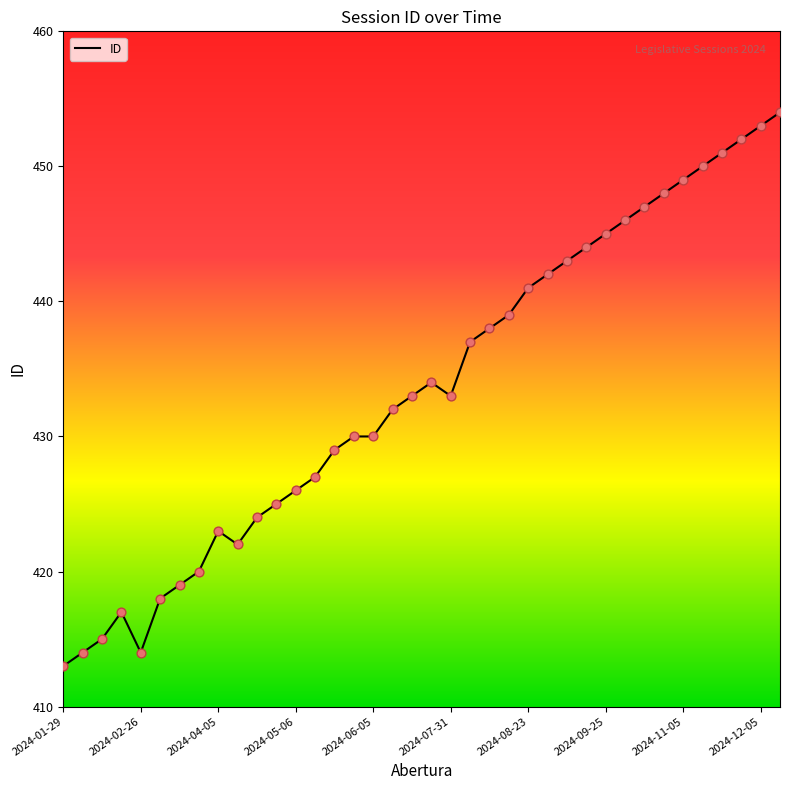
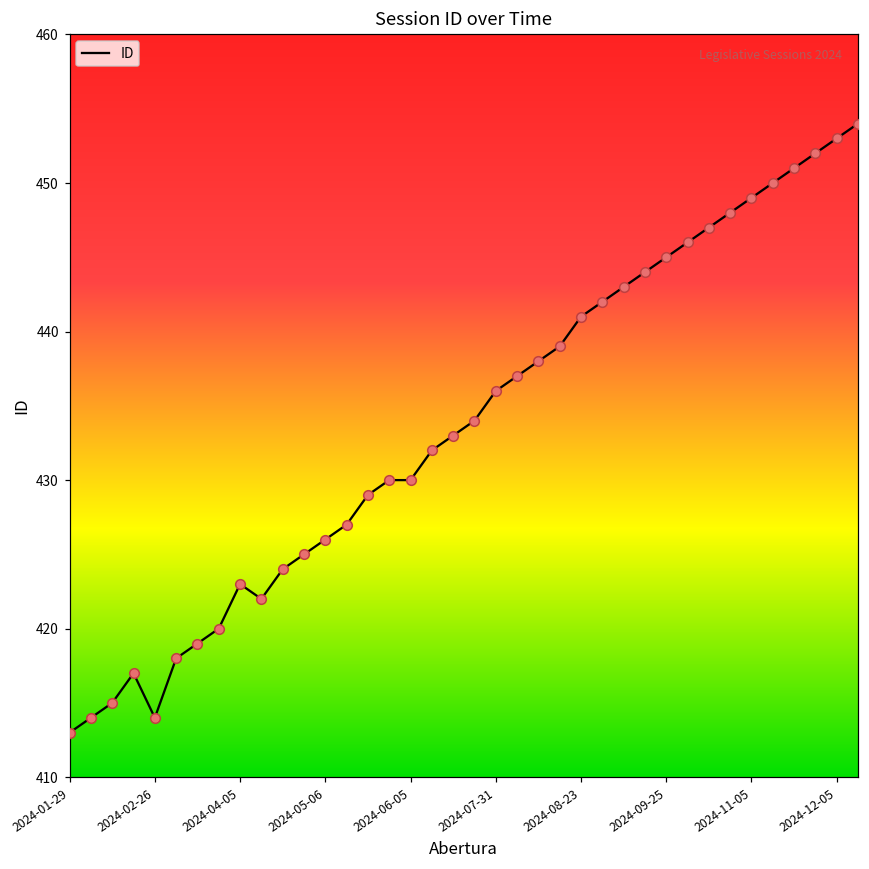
2024-07-31: 433 -> 436
